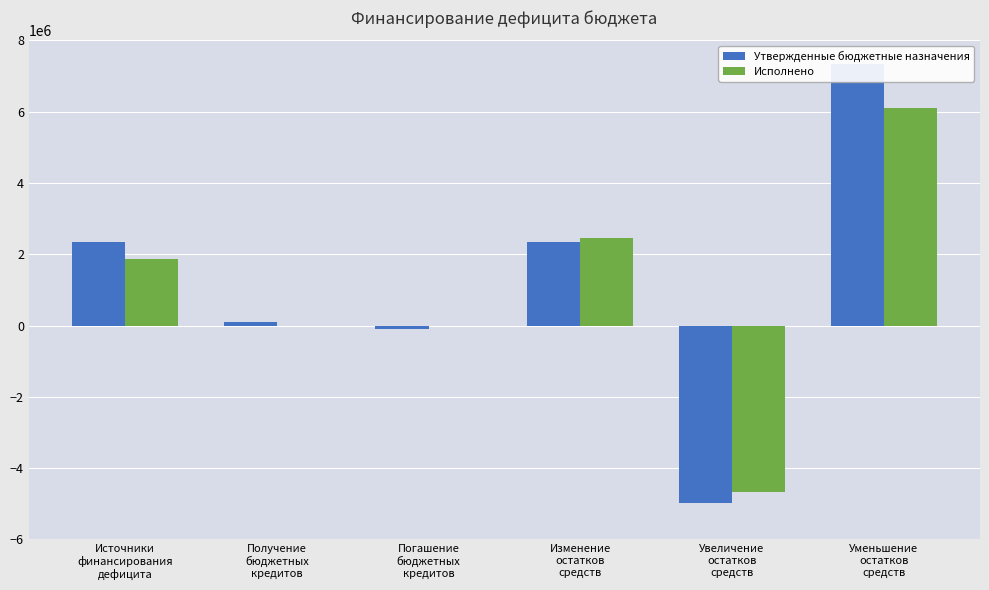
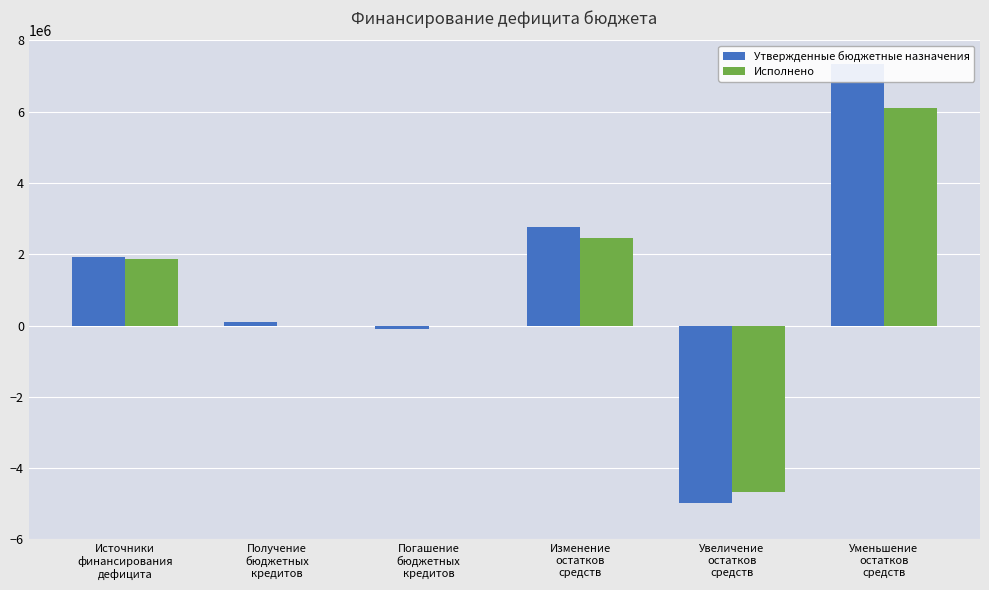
Утвержденные бюджетные назначения, Источники финансирования дефицита: 2300000 -> 1900000
Утвержденные бюджетные назначения, Изменение остатков средств: 2300000 -> 2800000
